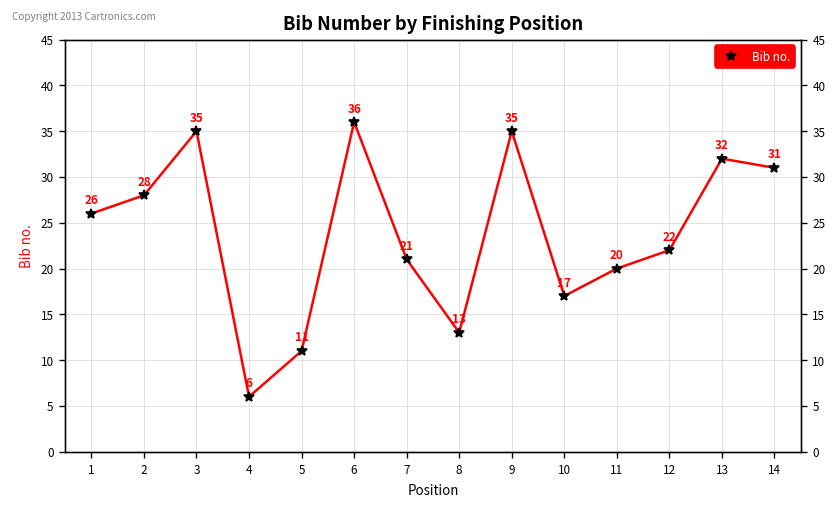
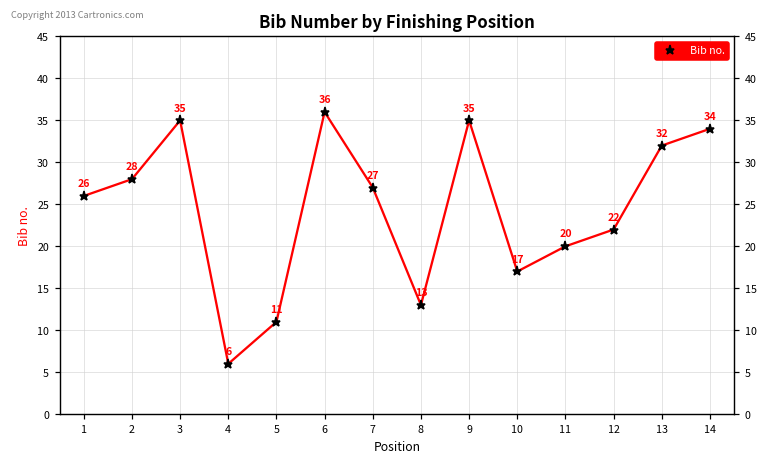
7: 21 -> 27
14: 31 -> 34
